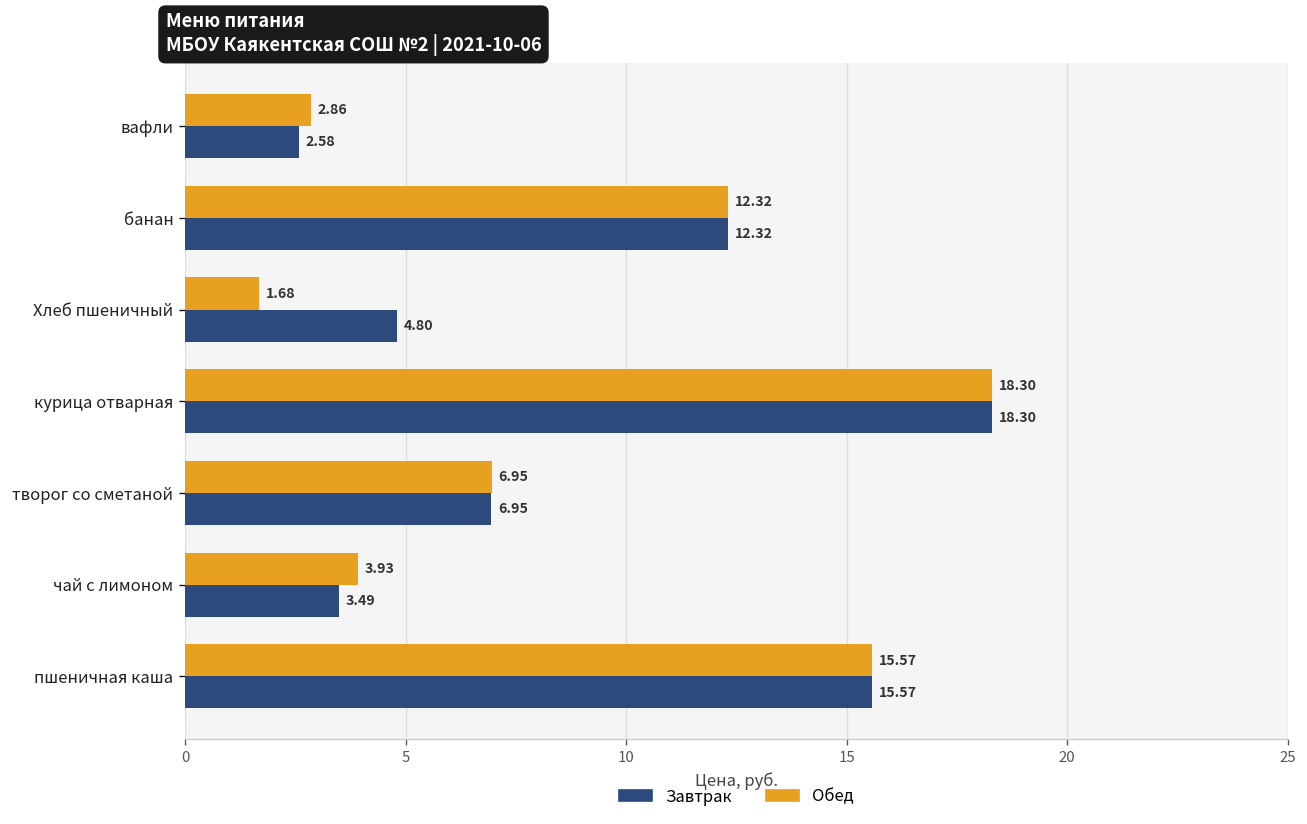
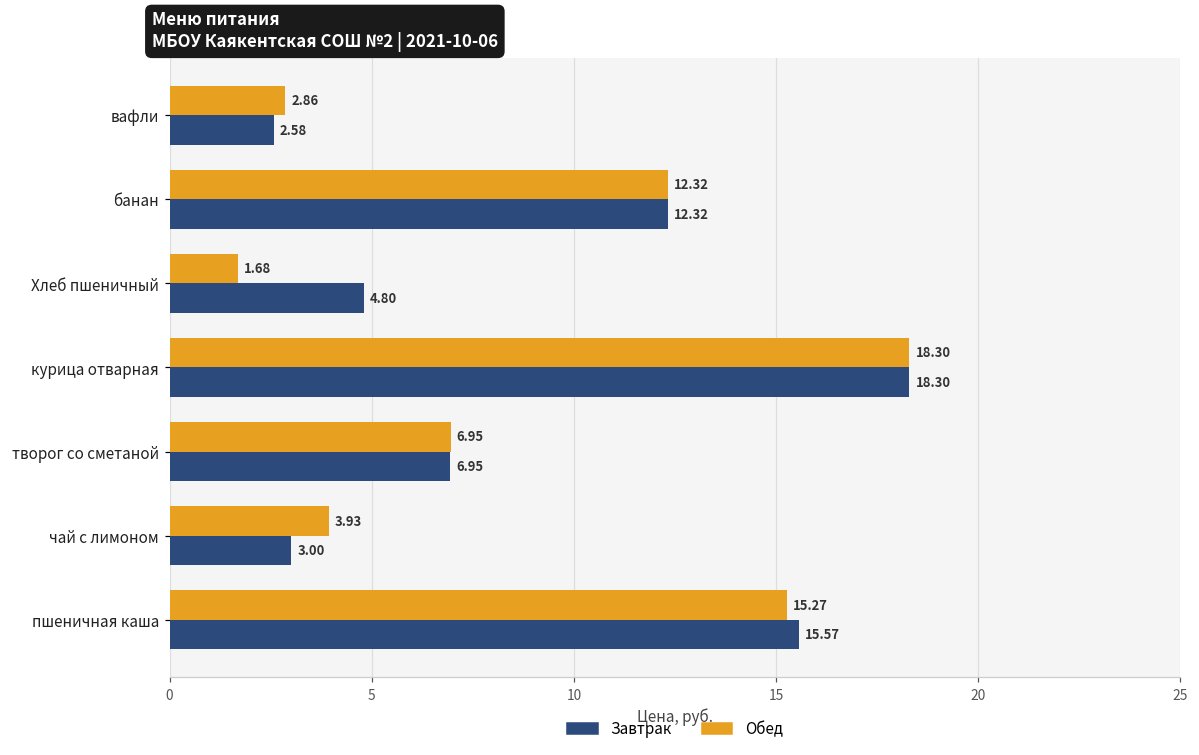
Завтрак, чай с лимоном: 3.49 -> 3.00
Обед, пшеничная каша: 15.57 -> 15.27
